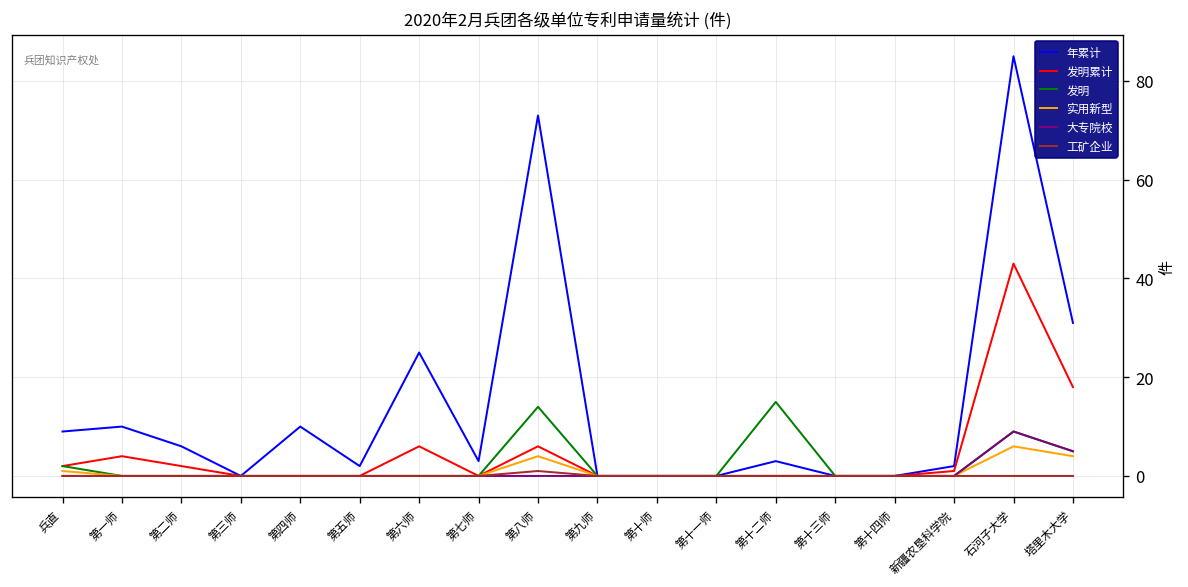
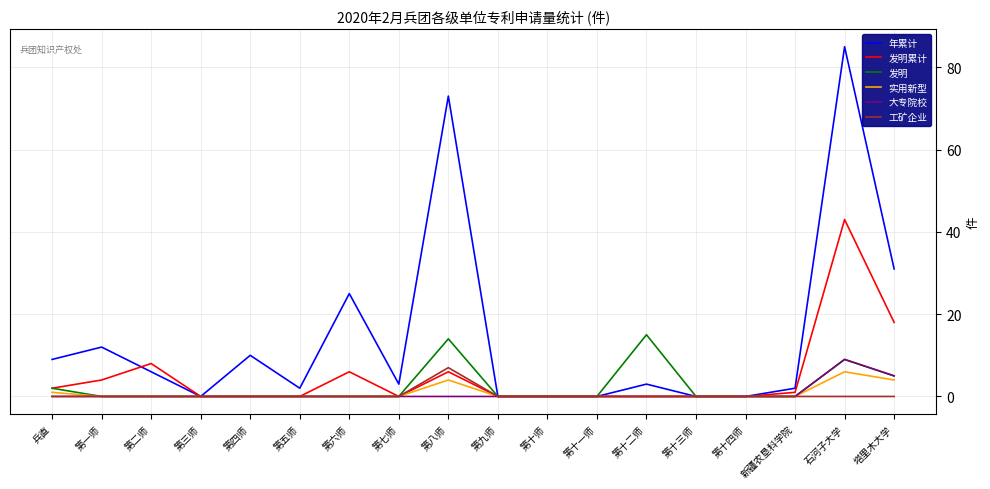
年累计, 第一师: 10 -> 12
发明累计, 第二师: 2 -> 8
工矿企业, 第八师: 1 -> 7
